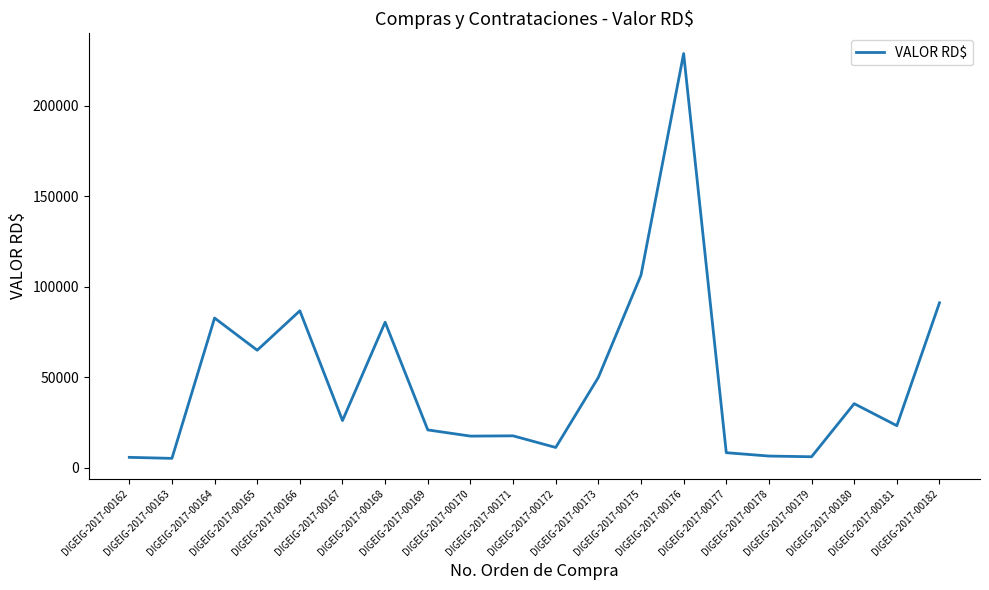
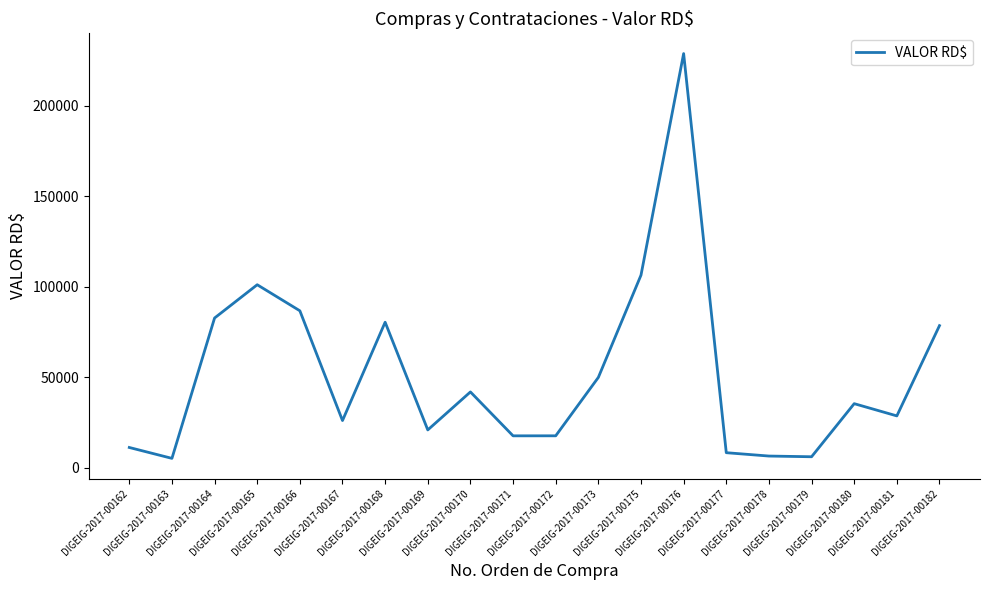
DIGEIG-2017-00162: 6000 -> 11000
DIGEIG-2017-00165: 65000 -> 101000
DIGEIG-2017-00170: 17000 -> 42000
DIGEIG-2017-00172: 11000 -> 18000
DIGEIG-2017-00181: 23000 -> 29000
DIGEIG-2017-00182: 91000 -> 78000
